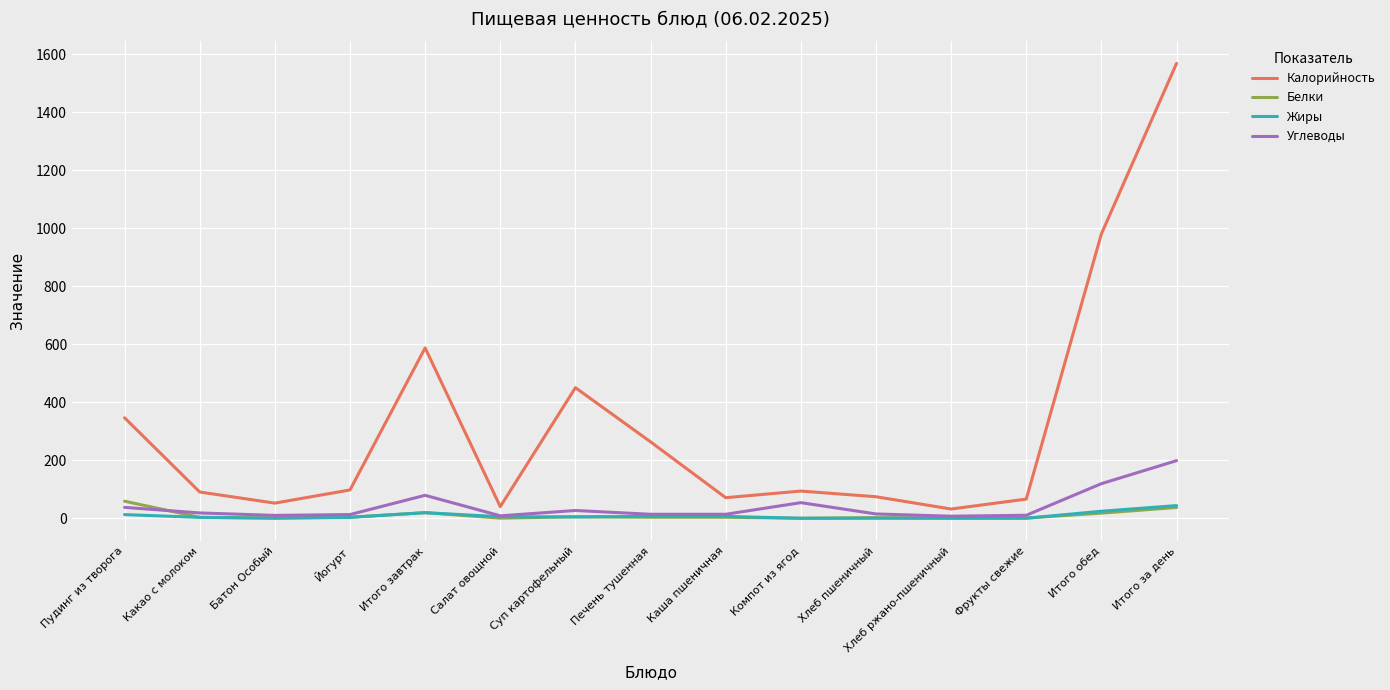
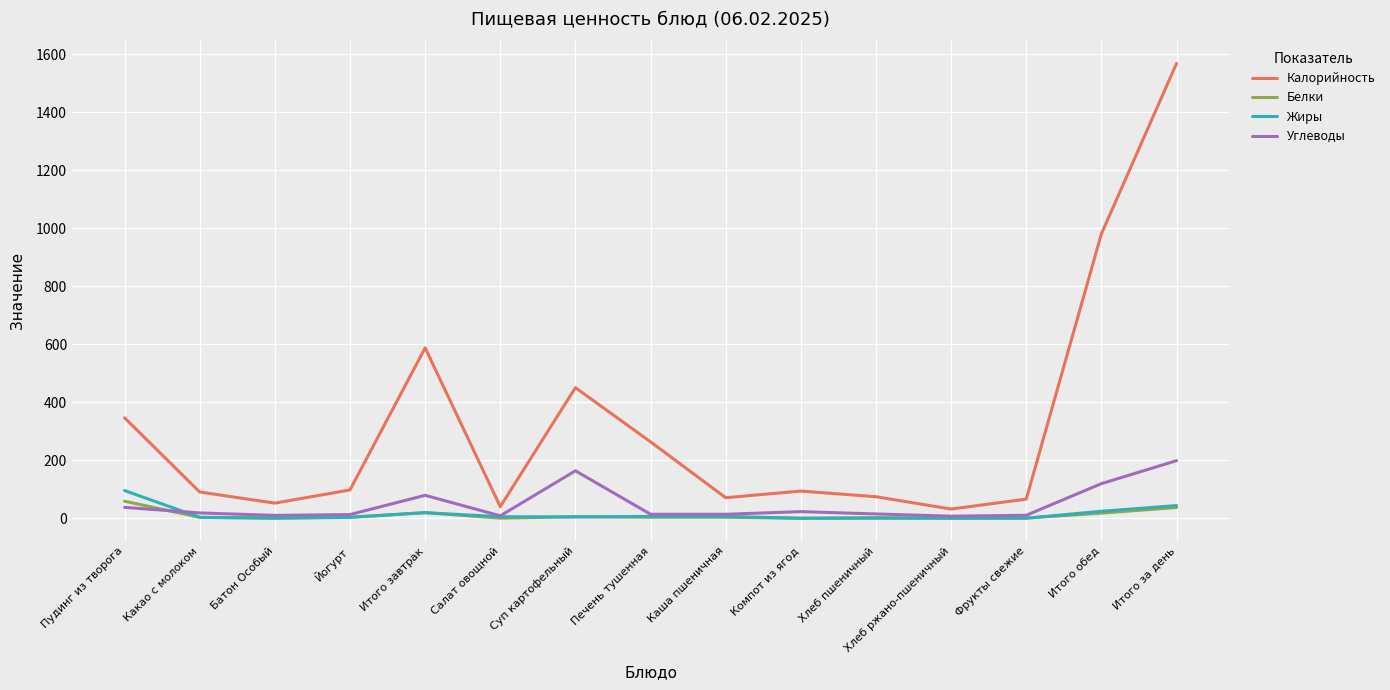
Жиры, Пудинг из творога: 10 -> 100
Углеводы, Суп картофельный: 30 -> 160
Углеводы, Компот из ягод: 50 -> 20
